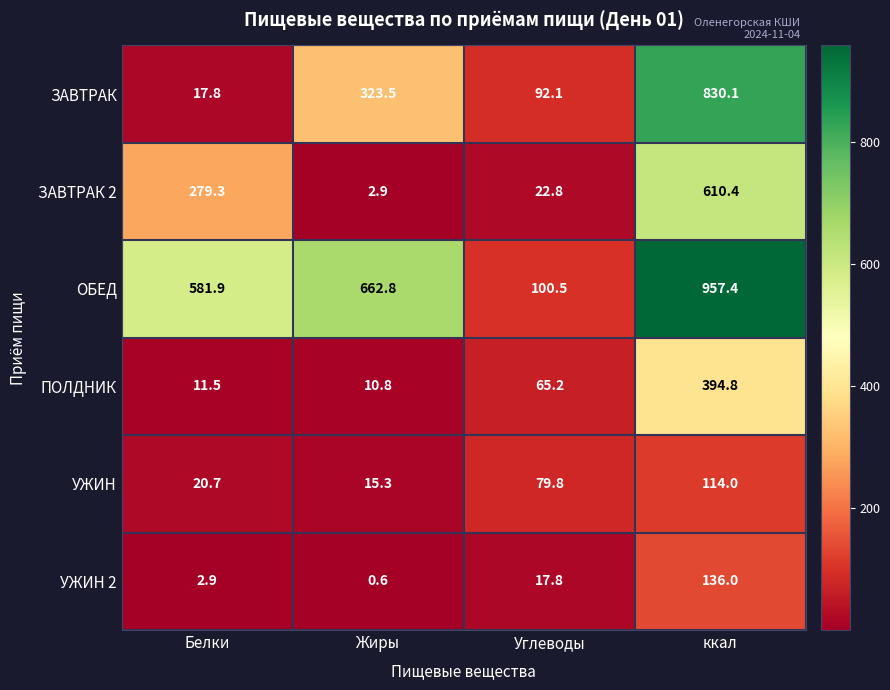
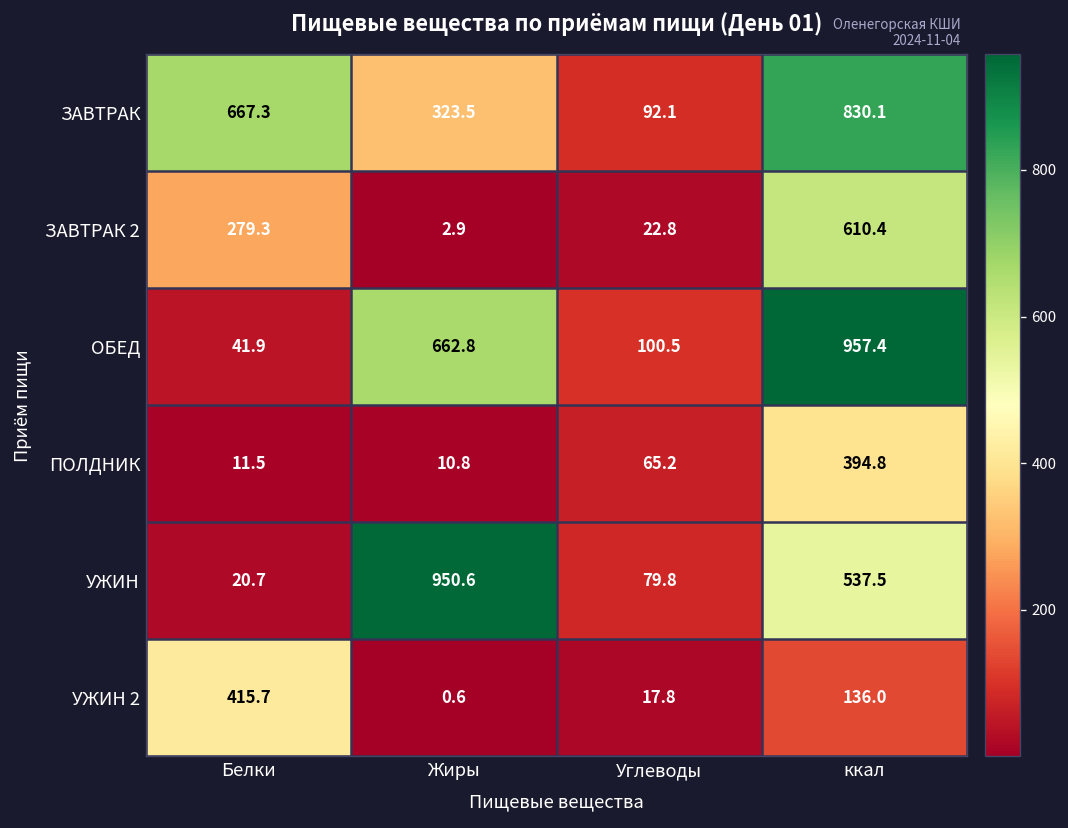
ЗАВТРАК, Белки: 17.8 -> 667.3
ОБЕД, Белки: 581.9 -> 41.9
УЖИН, Жиры: 15.3 -> 950.6
УЖИН, ккал: 114.0 -> 537.5
УЖИН 2, Белки: 2.9 -> 415.7
